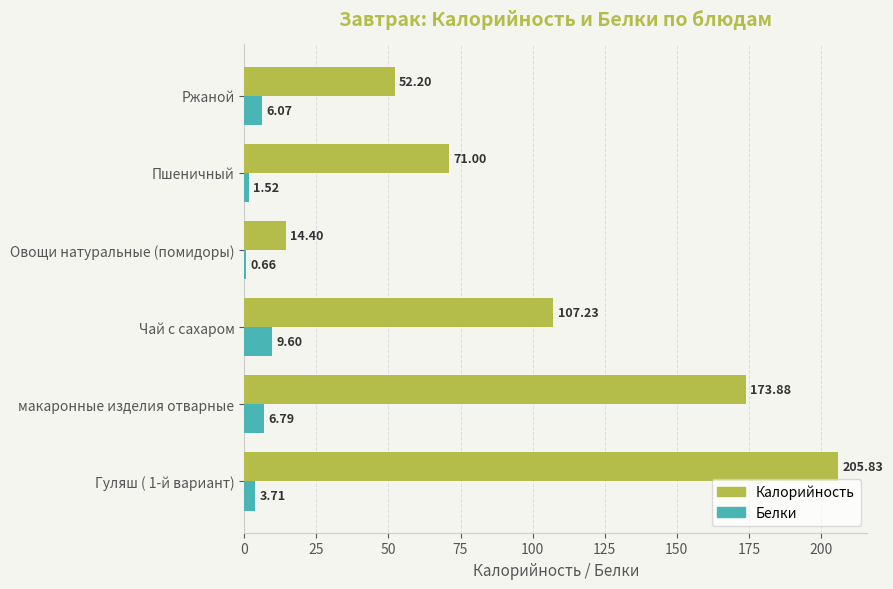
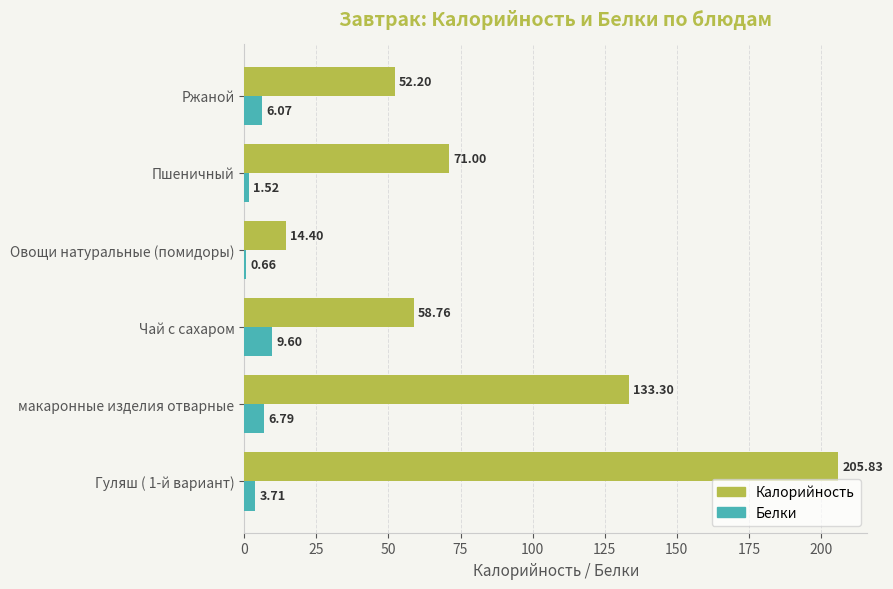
Калорийность, Чай с сахаром: 107.23 -> 58.76
Калорийность, макаронные изделия отварные: 173.88 -> 133.30
